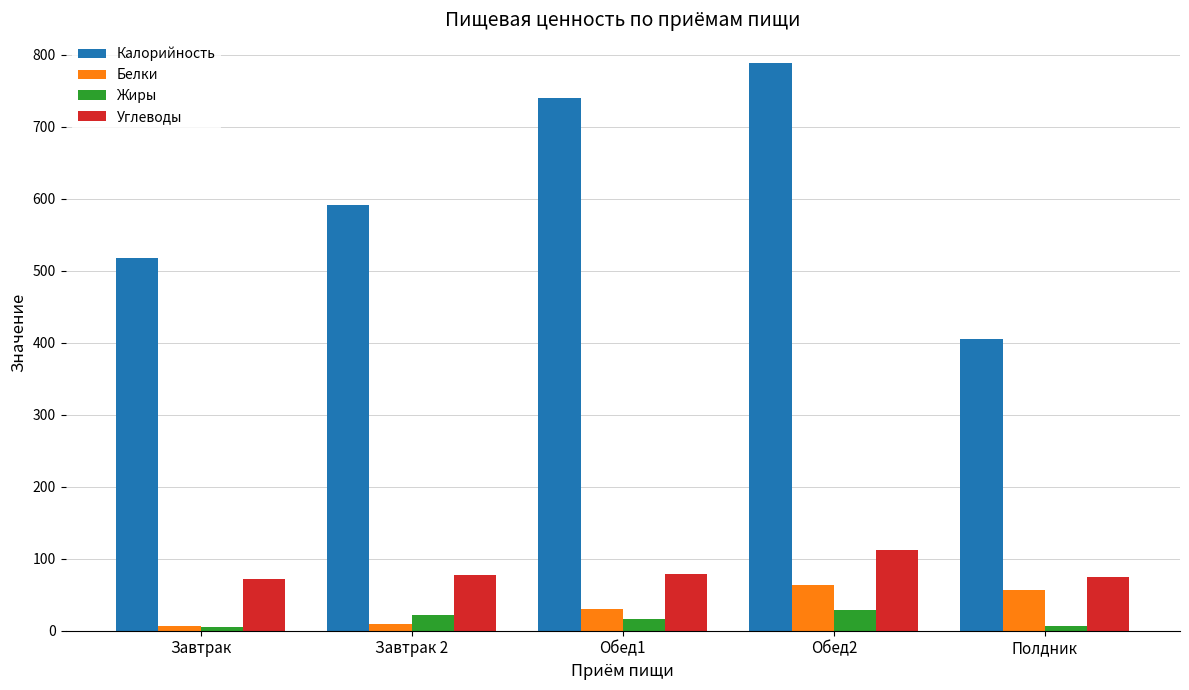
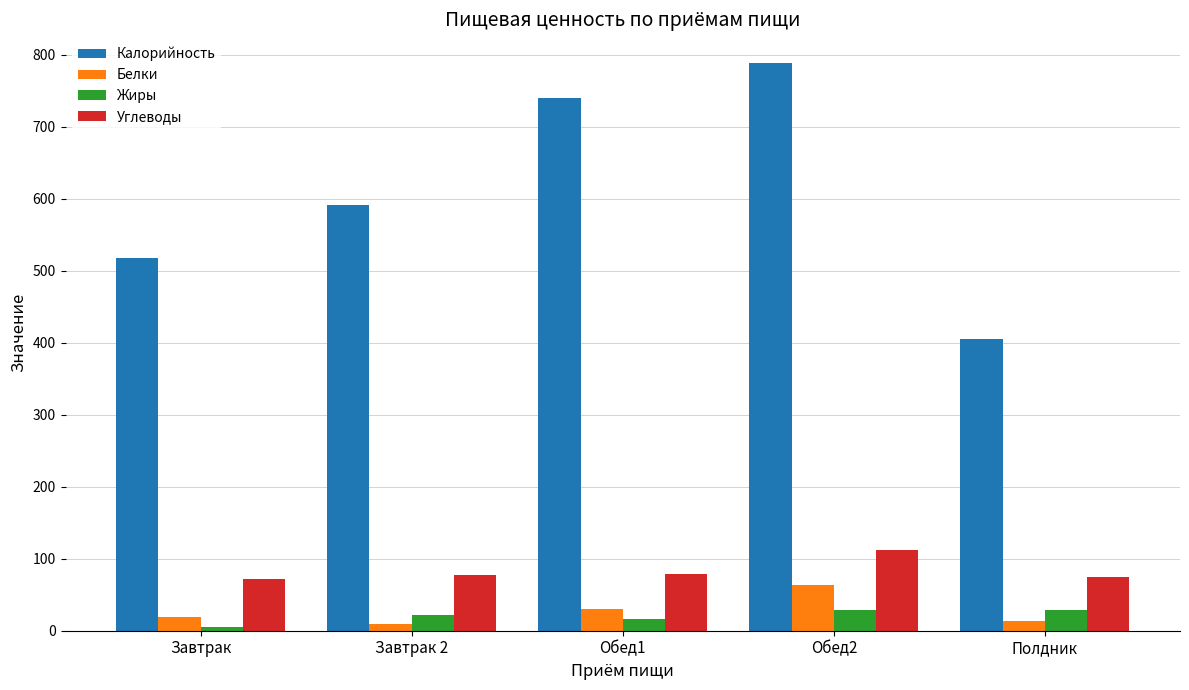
Белки, Завтрак: 10 -> 20
Белки, Полдник: 60 -> 10
Жиры, Полдник: 10 -> 30
